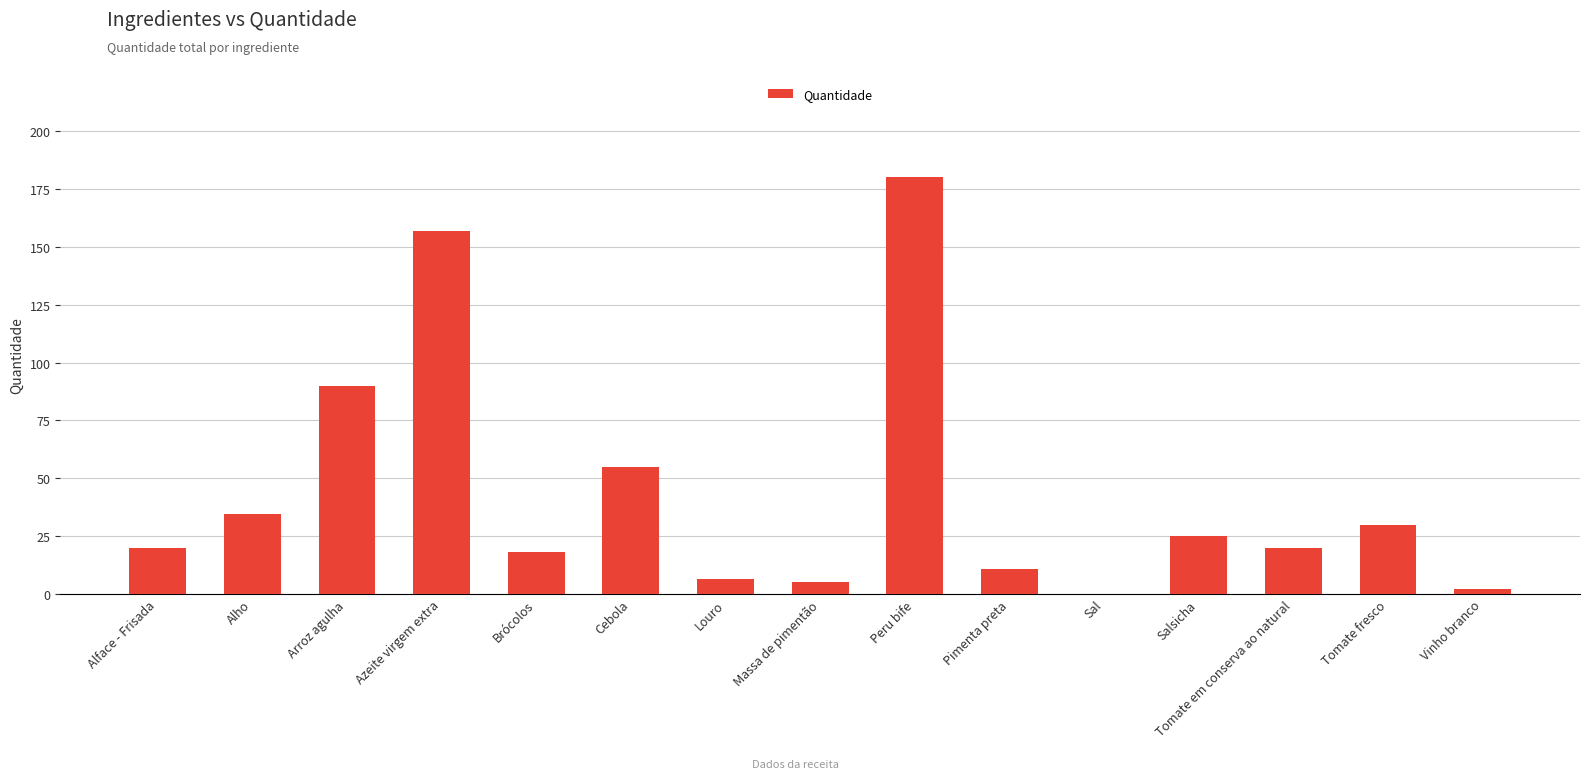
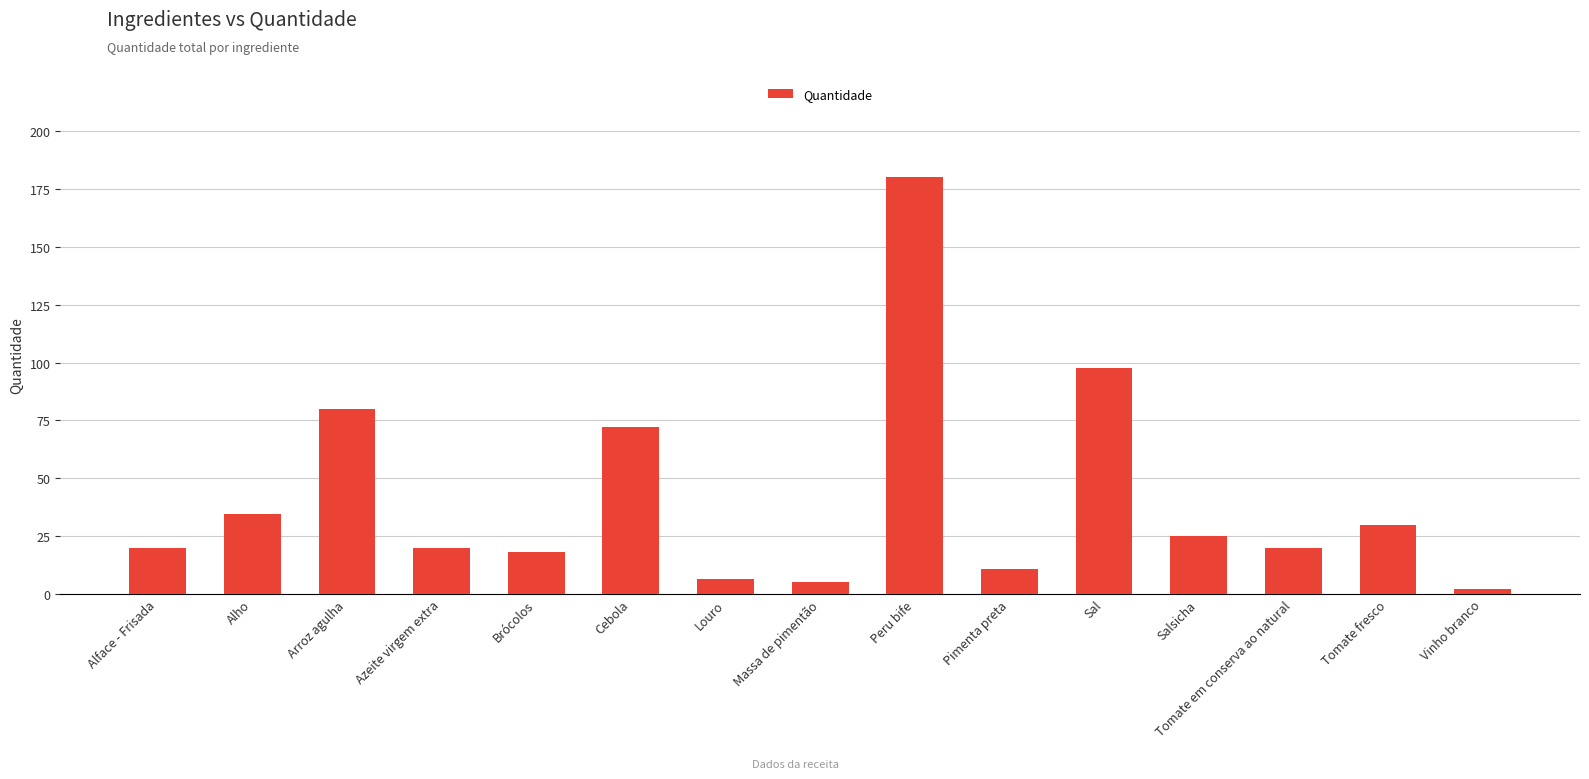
Arroz agulha: 90 -> 80
Azeite virgem extra: 157 -> 20
Cebola: 55 -> 72
Sal: 0 -> 98
